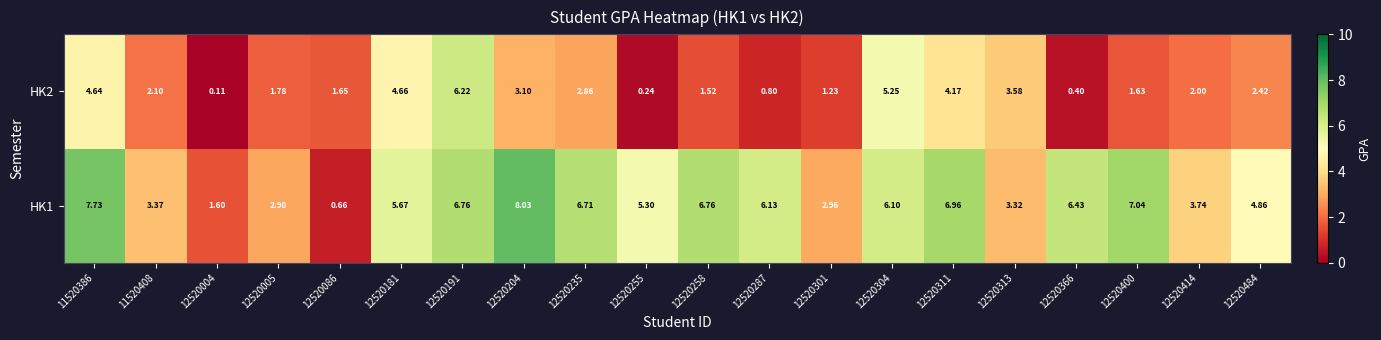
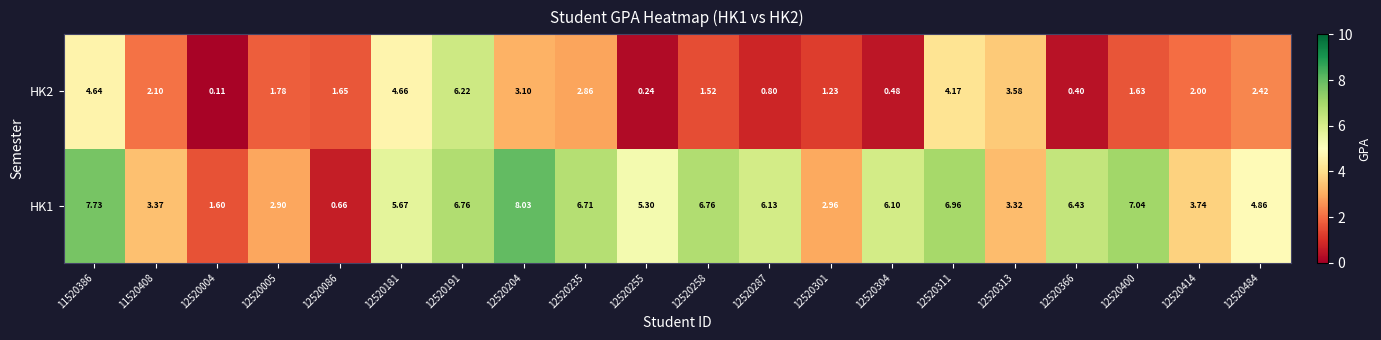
HK2, 12520304: 5.25 -> 0.48
